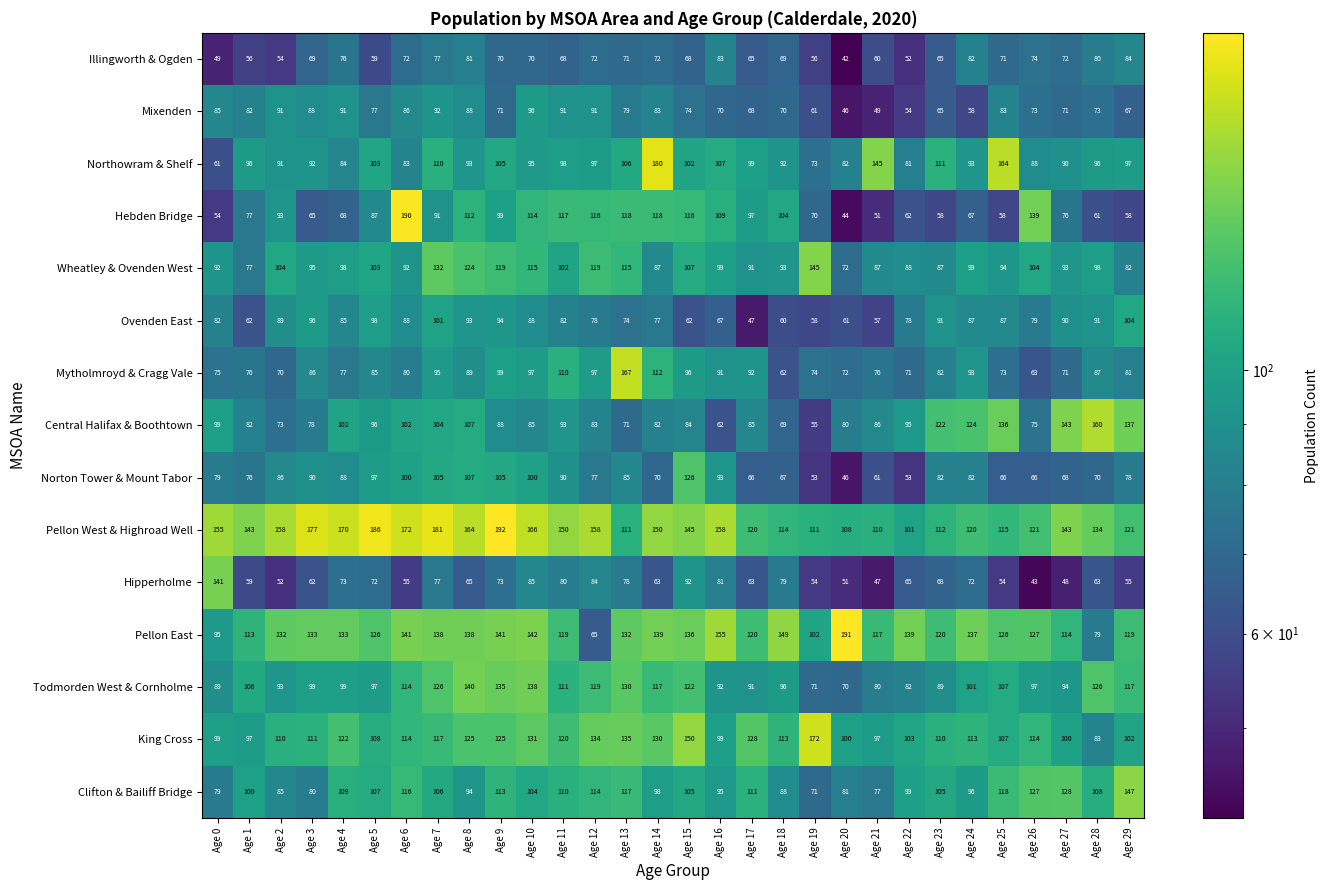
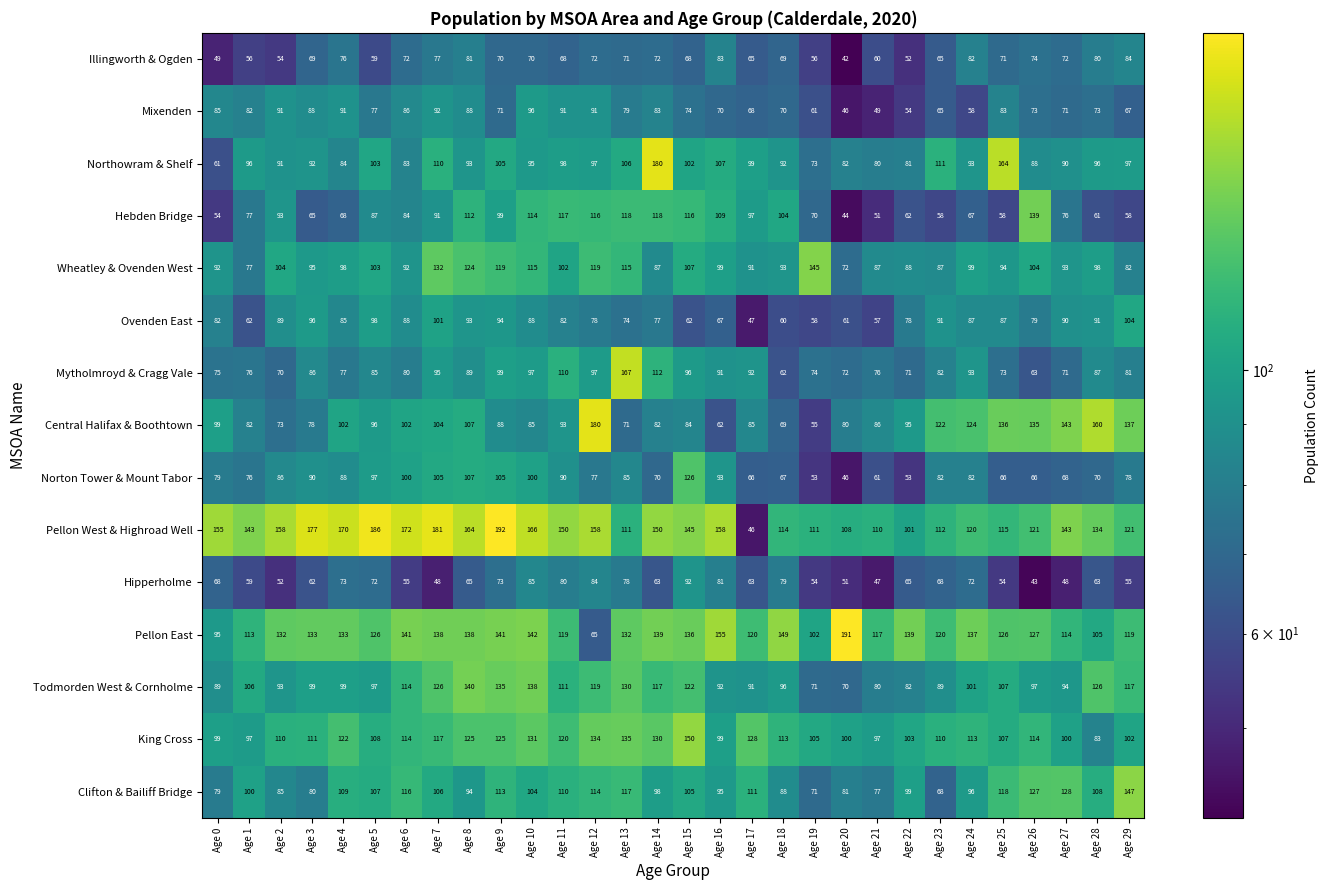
Northowram & Shelf, Age 21: 145 -> 80
Hebden Bridge, Age 6: 190 -> 84
Central Halifax & Boothtown, Age 12: 83 -> 180
Central Halifax & Boothtown, Age 26: 75 -> 135
Pellon West & Highroad Well, Age 17: 120 -> 46
Hipperholme, Age 0: 141 -> 68
Hipperholme, Age 7: 77 -> 48
Pellon East, Age 28: 79 -> 105
King Cross, Age 19: 172 -> 105
Clifton & Bailiff Bridge, Age 23: 105 -> 68
